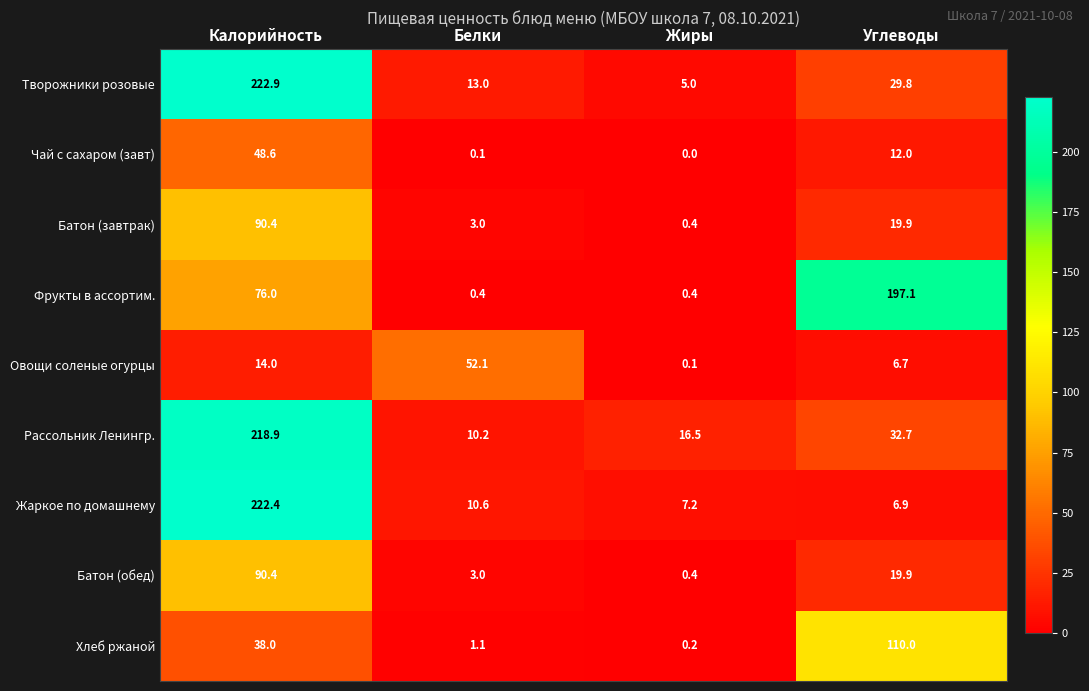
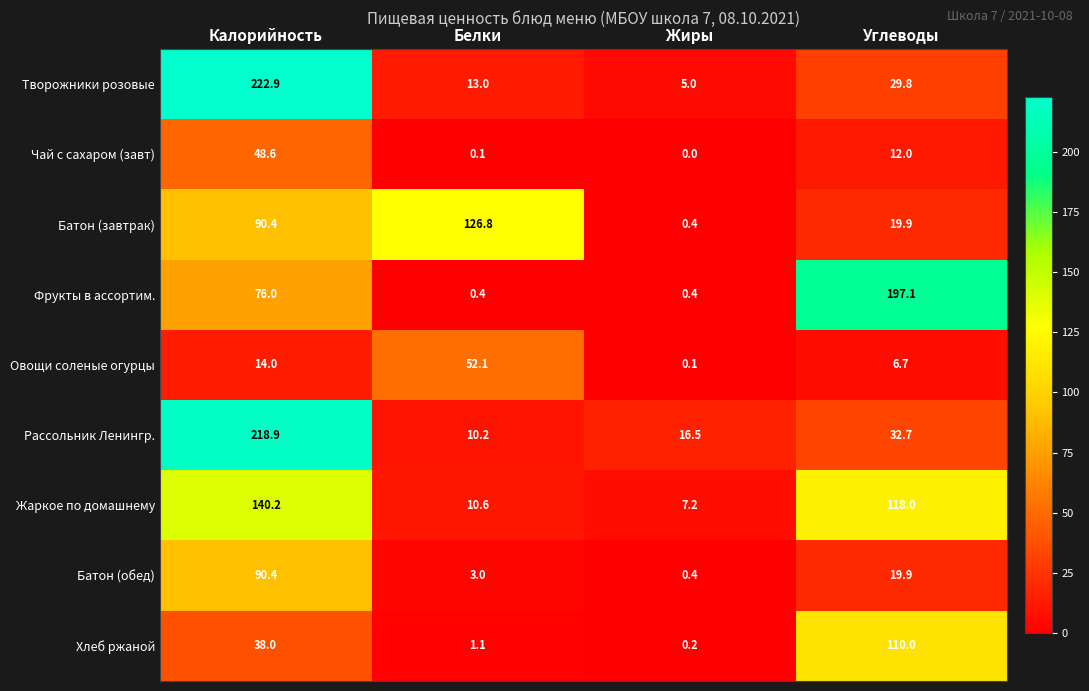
Батон (завтрак), Белки: 3.0 -> 126.8
Жаркое по домашнему, Калорийность: 222.4 -> 140.2
Жаркое по домашнему, Углеводы: 6.9 -> 118.0
